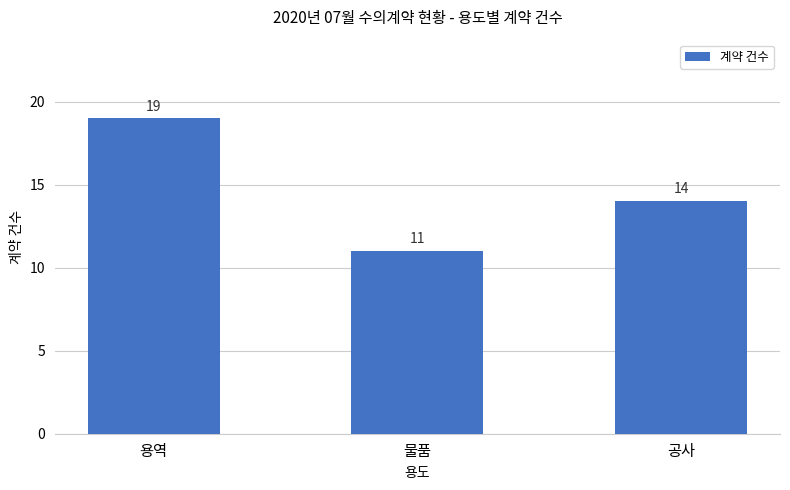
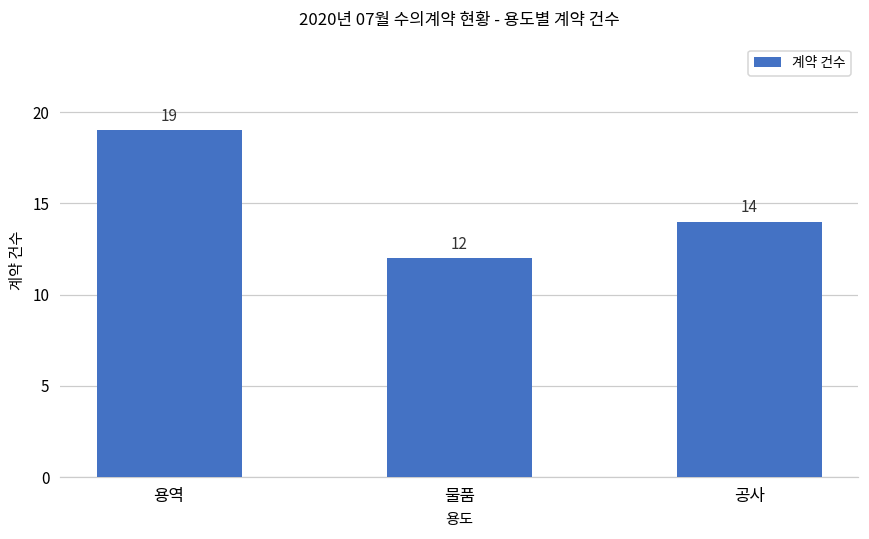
물품: 11 -> 12
